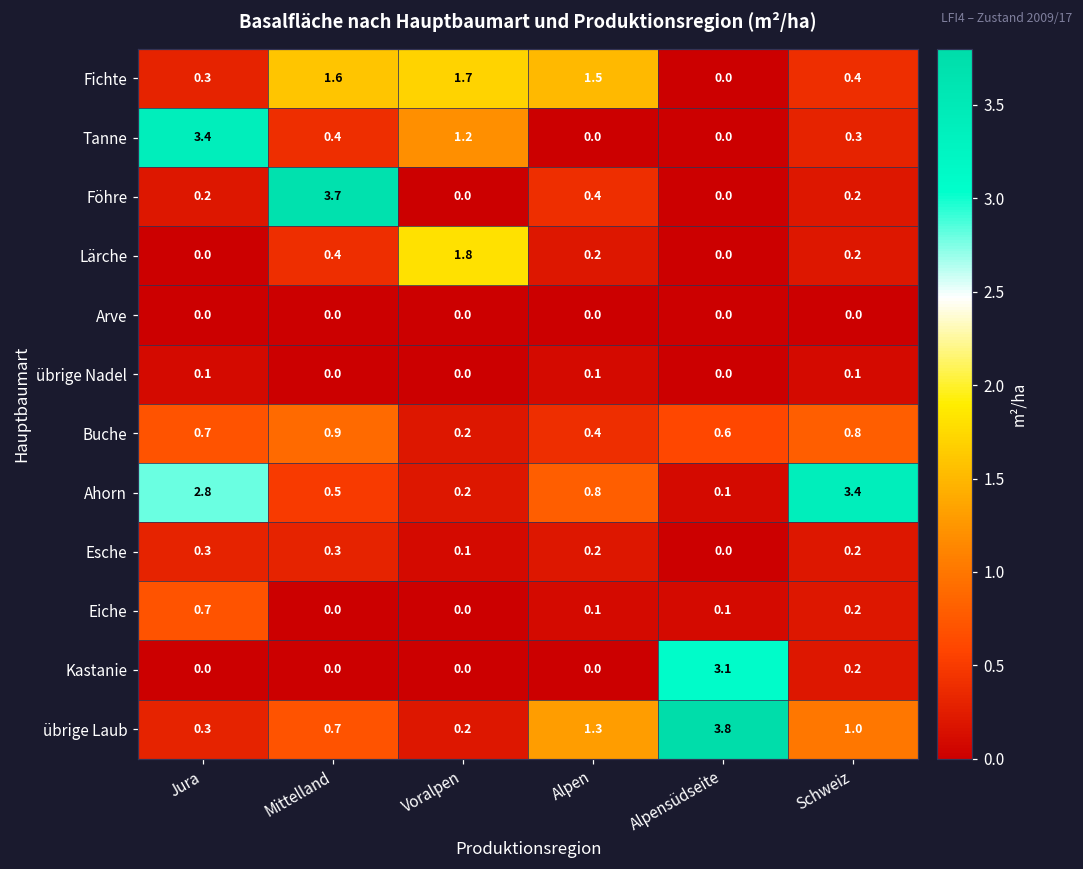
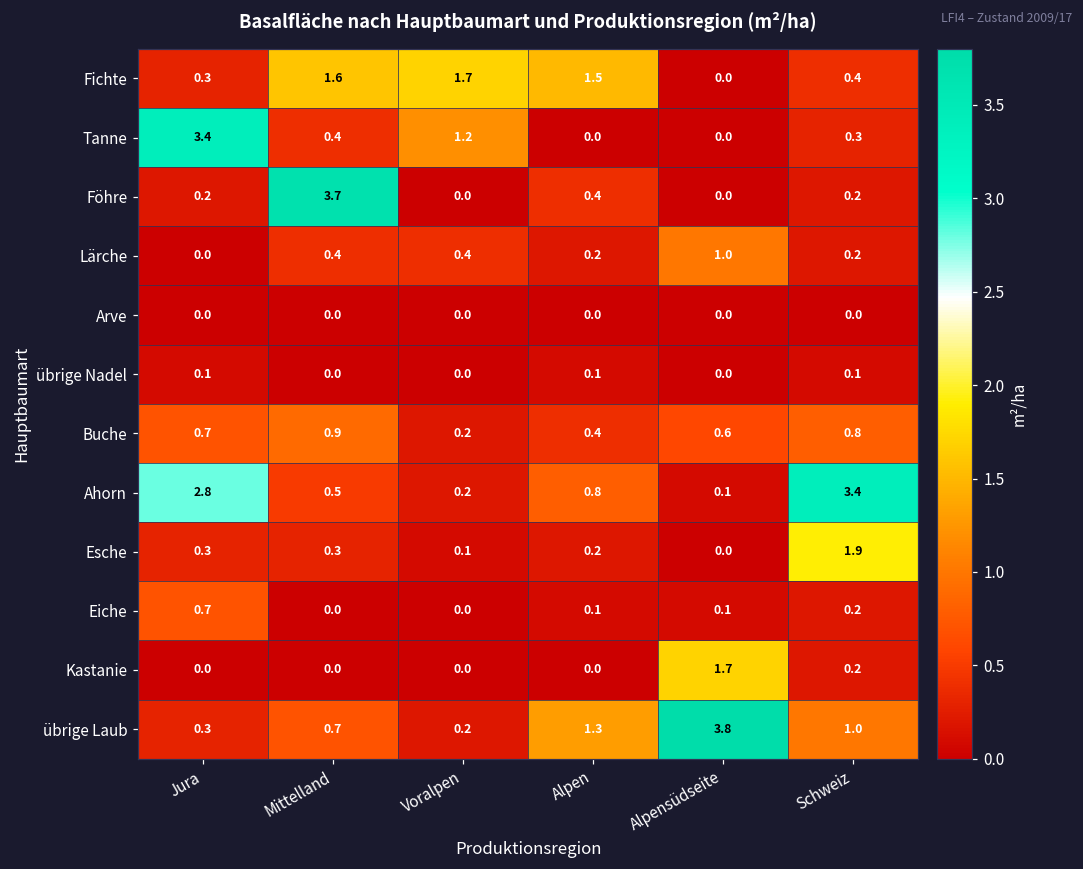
Lärche, Voralpen: 1.8 -> 0.4
Lärche, Alpensüdseite: 0.0 -> 1.0
Esche, Schweiz: 0.2 -> 1.9
Kastanie, Alpensüdseite: 3.1 -> 1.7
